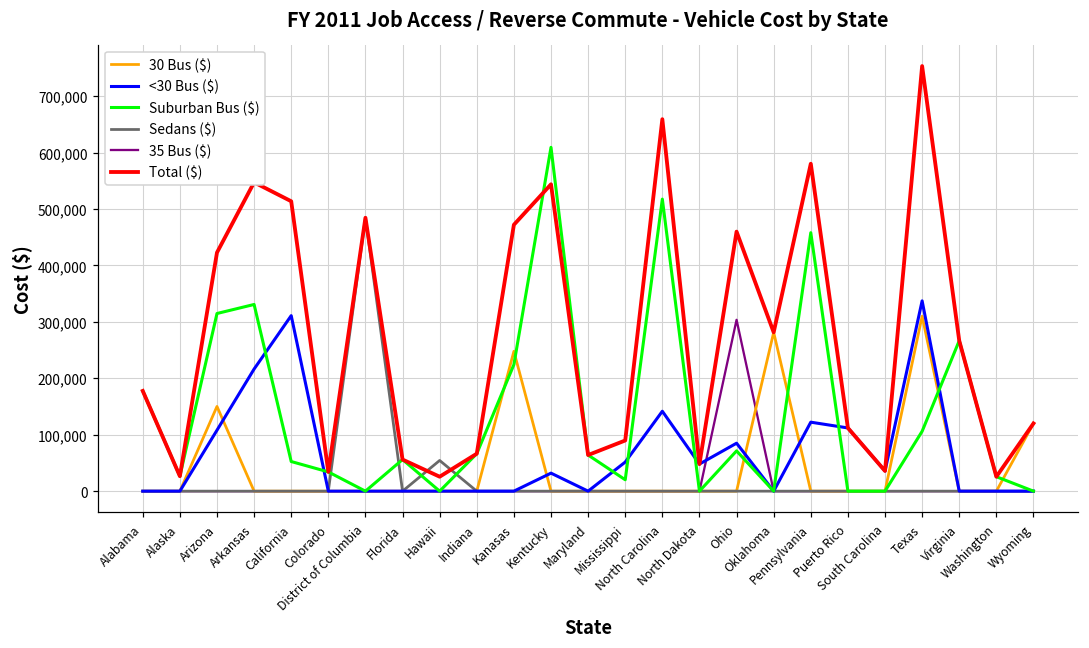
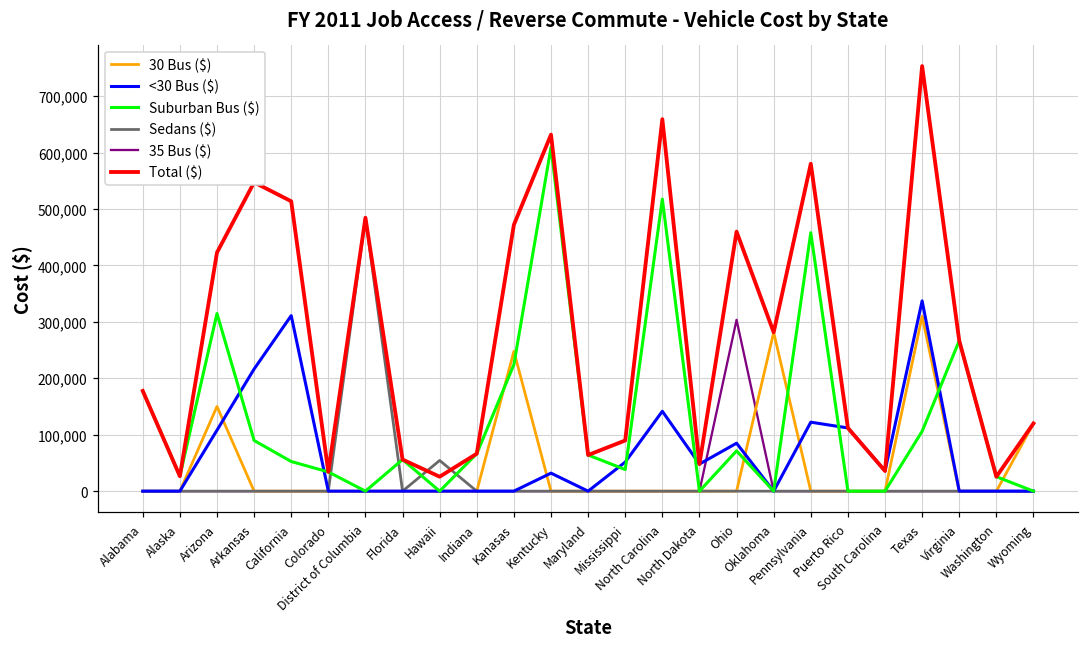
Suburban Bus ($), Arkansas: 330,000 -> 90,000
Total ($), Kentucky: 540,000 -> 630,000
Suburban Bus ($), Mississippi: 20,000 -> 40,000
